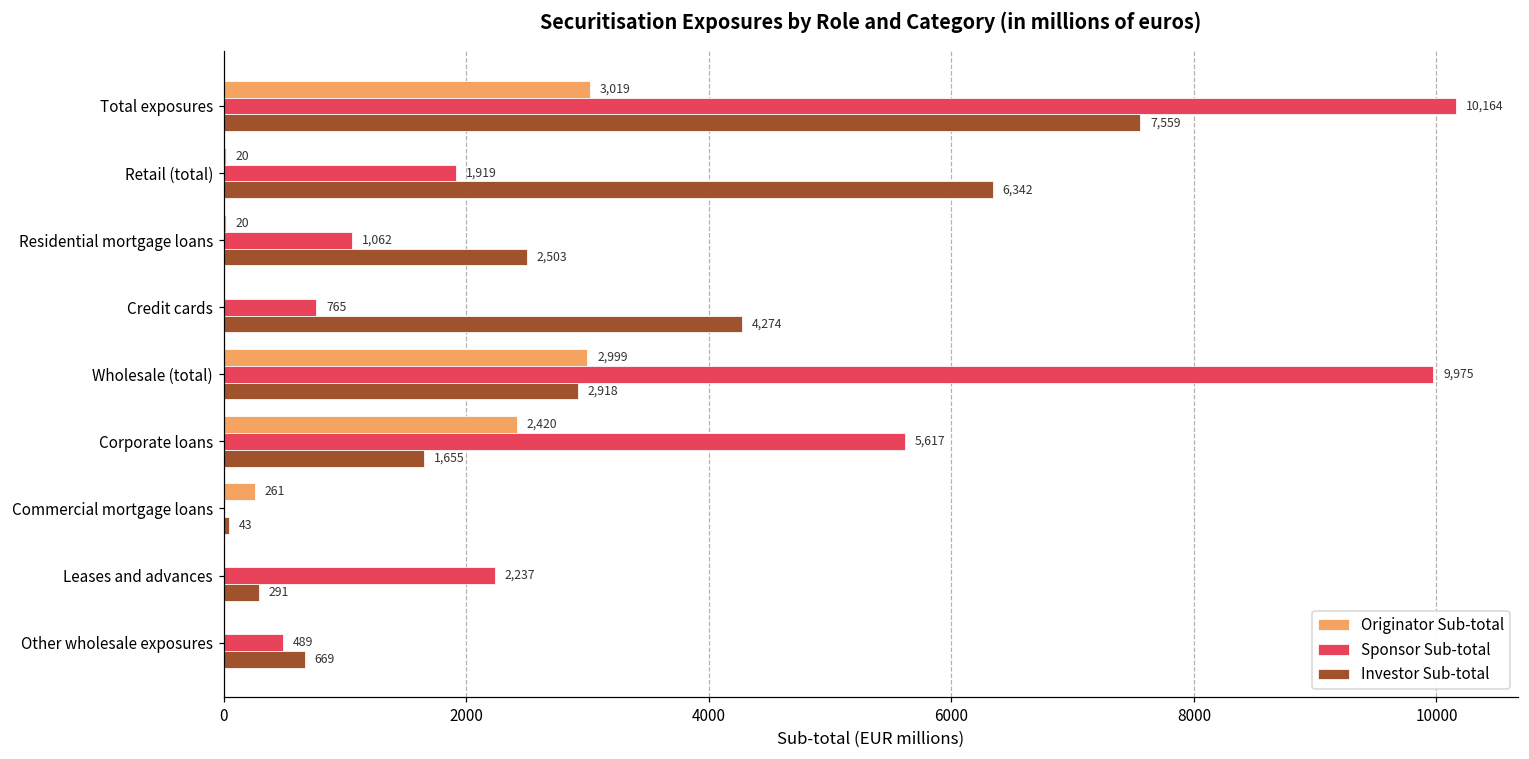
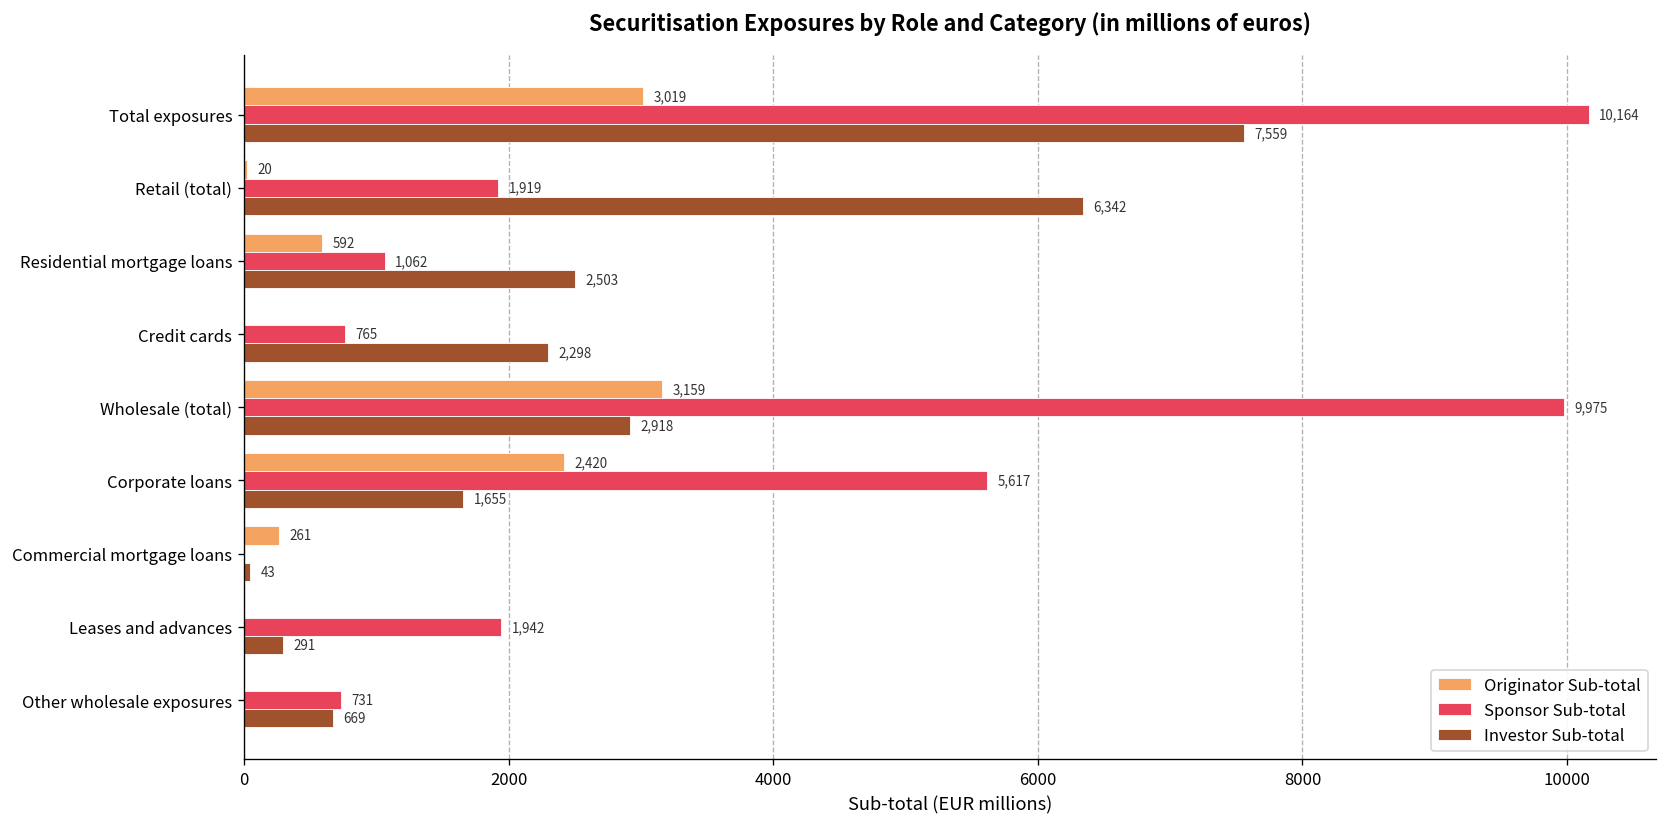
Originator Sub-total, Residential mortgage loans: 20 -> 592
Investor Sub-total, Credit cards: 4,274 -> 2,298
Originator Sub-total, Wholesale (total): 2,999 -> 3,159
Sponsor Sub-total, Leases and advances: 2,237 -> 1,942
Sponsor Sub-total, Other wholesale exposures: 489 -> 731
